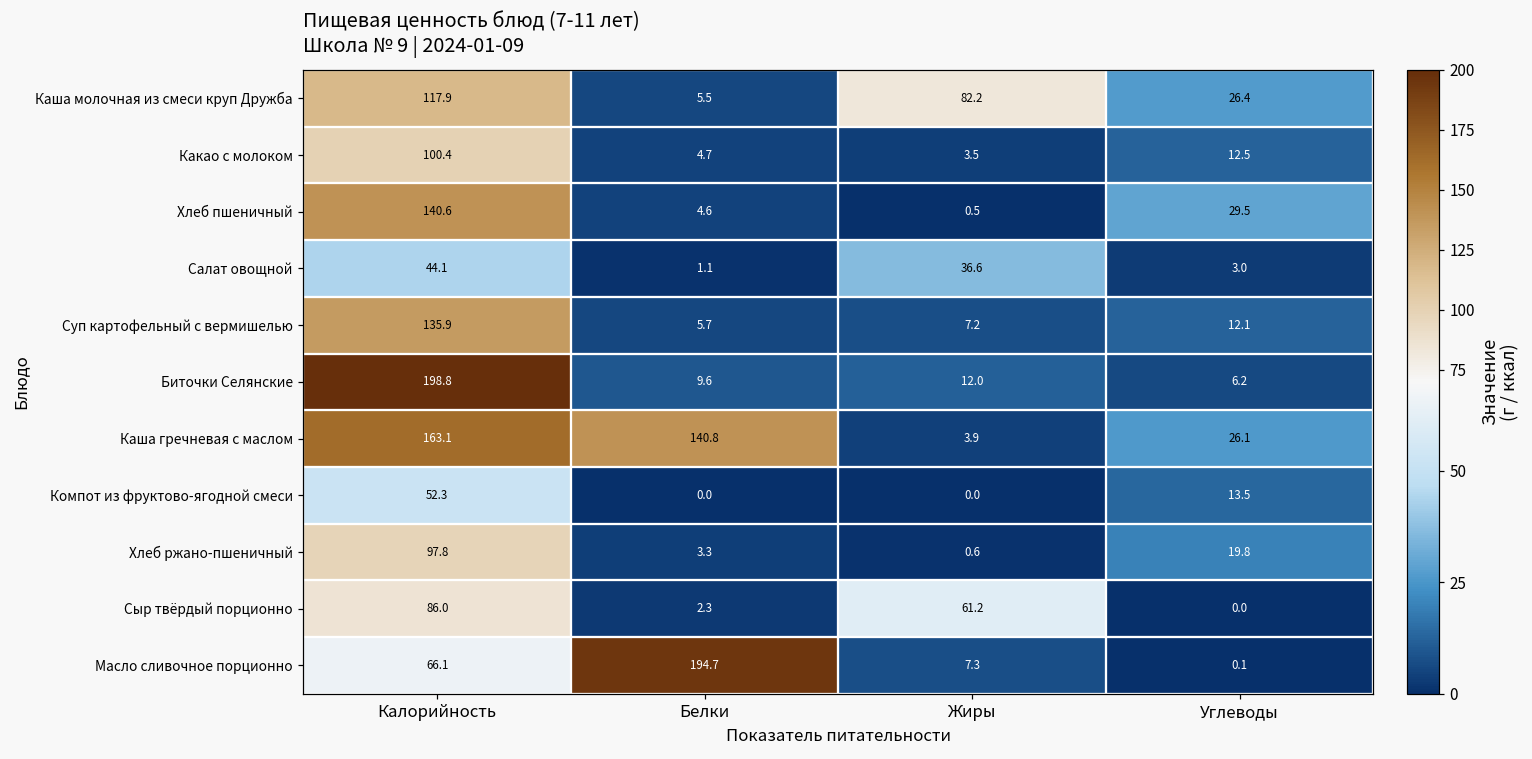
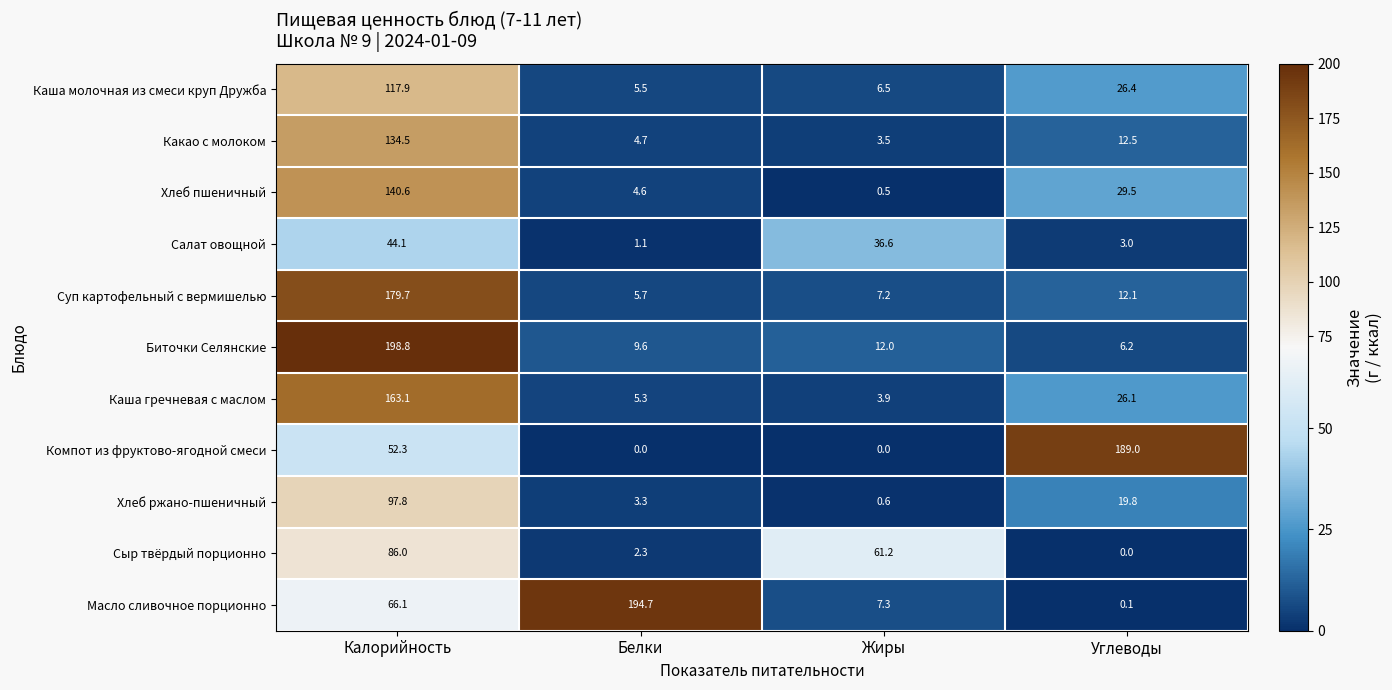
Каша молочная из смеси круп Дружба, Жиры: 82.2 -> 6.5
Какао с молоком, Калорийность: 100.4 -> 134.5
Суп картофельный с вермишелью, Калорийность: 135.9 -> 179.7
Каша гречневая с маслом, Белки: 140.8 -> 5.3
Компот из фруктово-ягодной смеси, Углеводы: 13.5 -> 189.0
